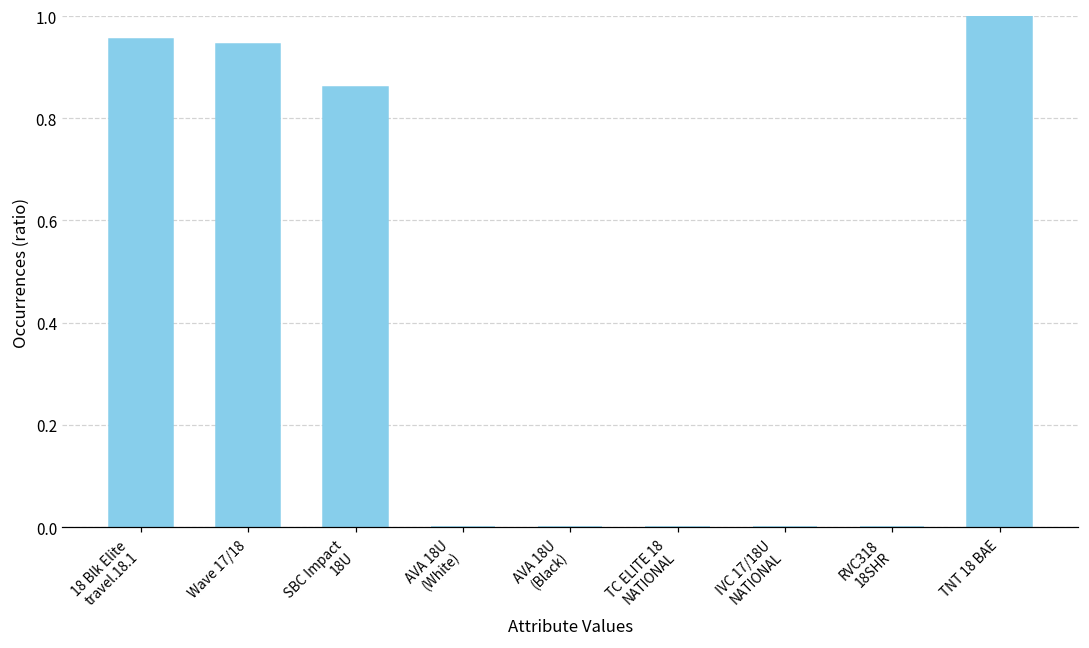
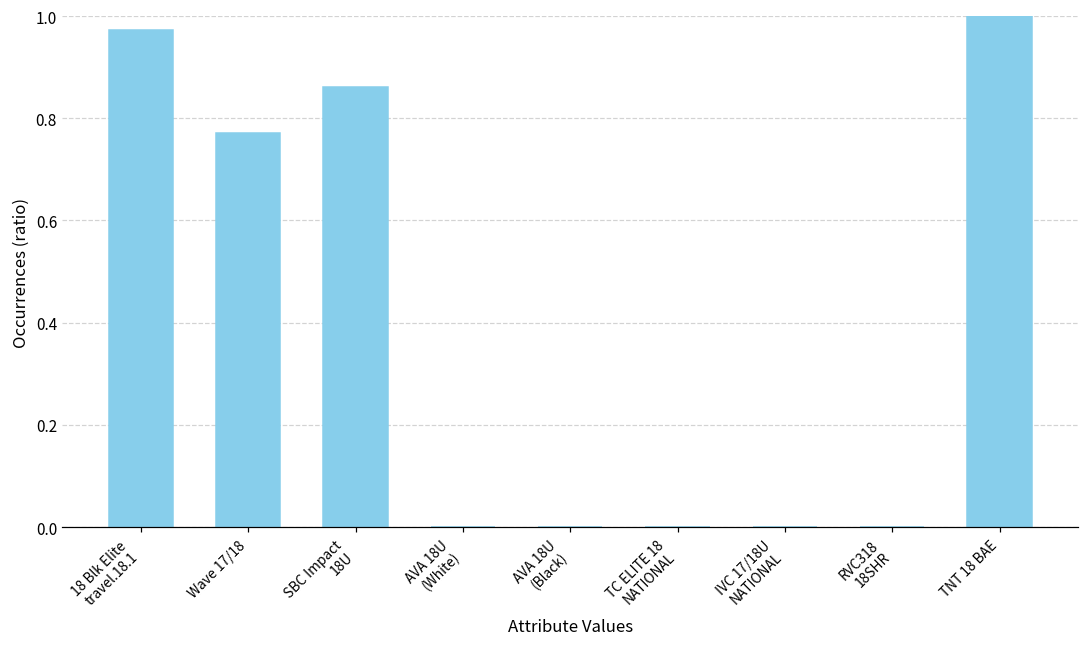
18 Blk Elite travel.18.1: 0.96 -> 0.97
Wave 17/18: 0.95 -> 0.77
